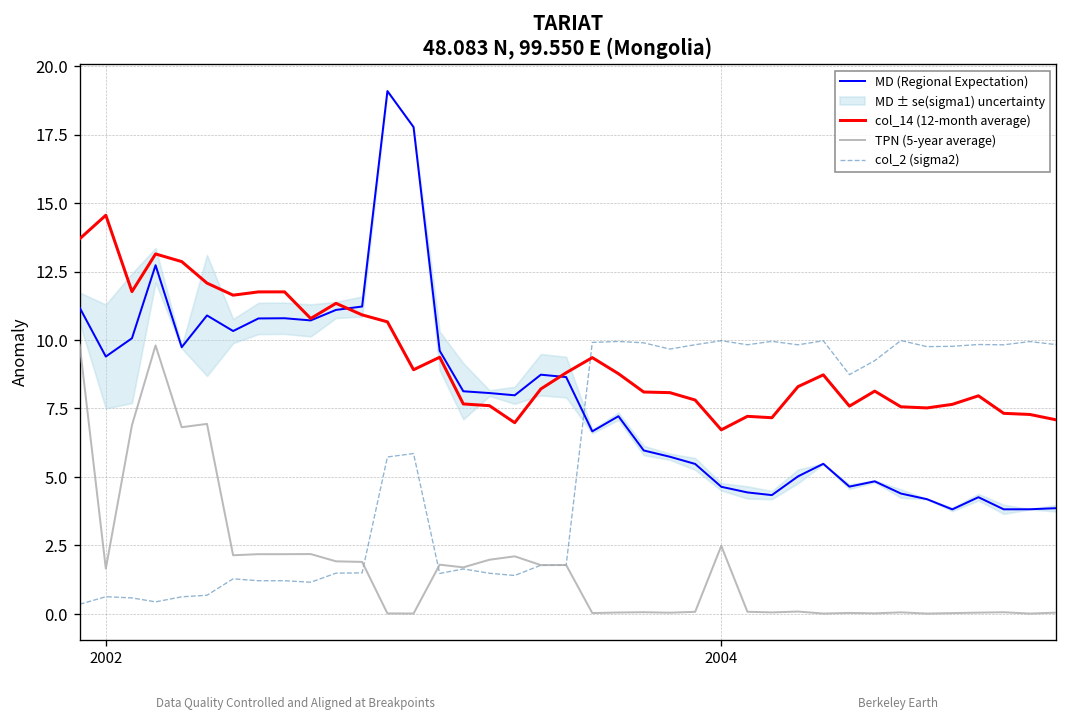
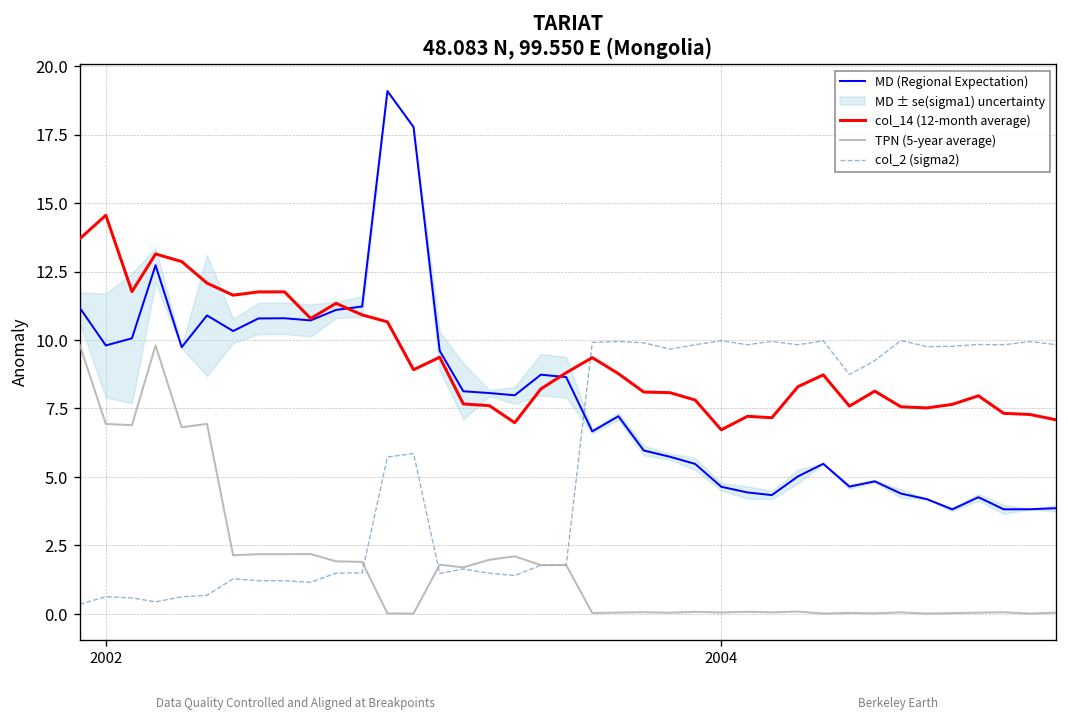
MD (Regional Expectation), 2002: 9.4 -> 9.8
TPN (5-year average), 2002: 1.7 -> 6.9
TPN (5-year average), 2004: 2.5 -> 0.1
